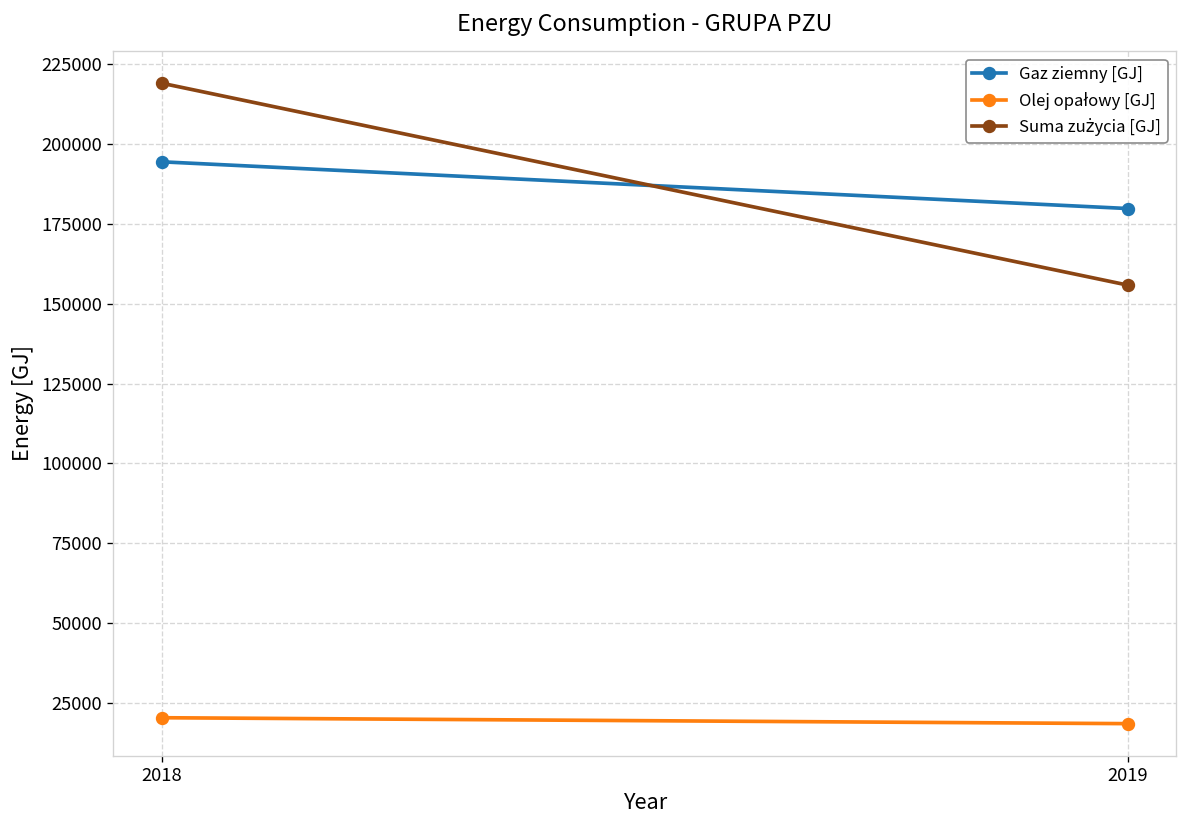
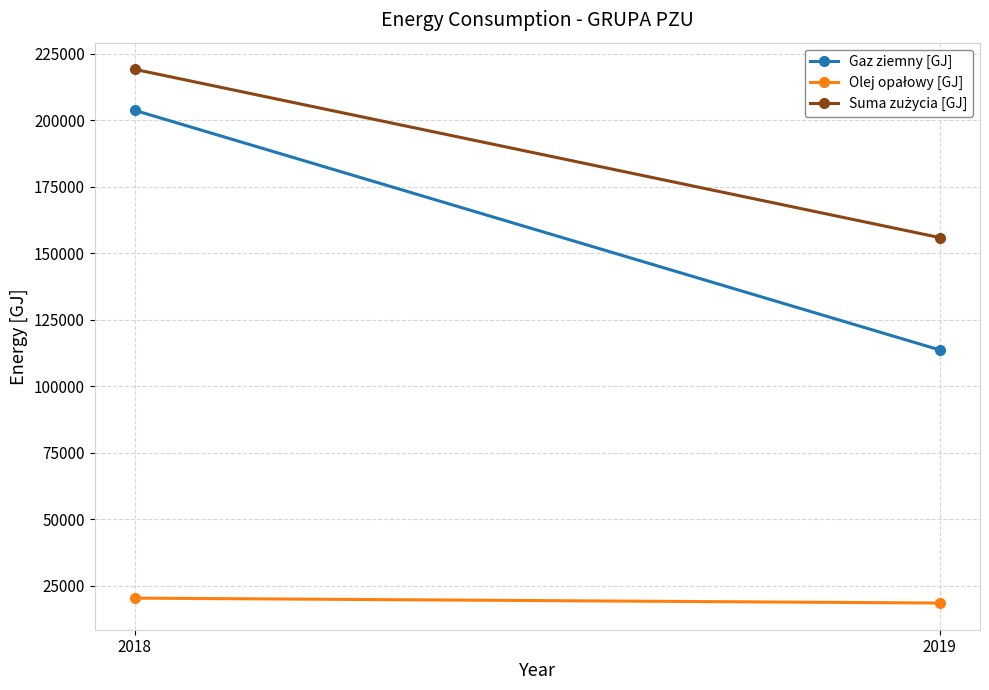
Gaz ziemny [GJ], 2018: 194000 -> 204000
Gaz ziemny [GJ], 2019: 180000 -> 114000
